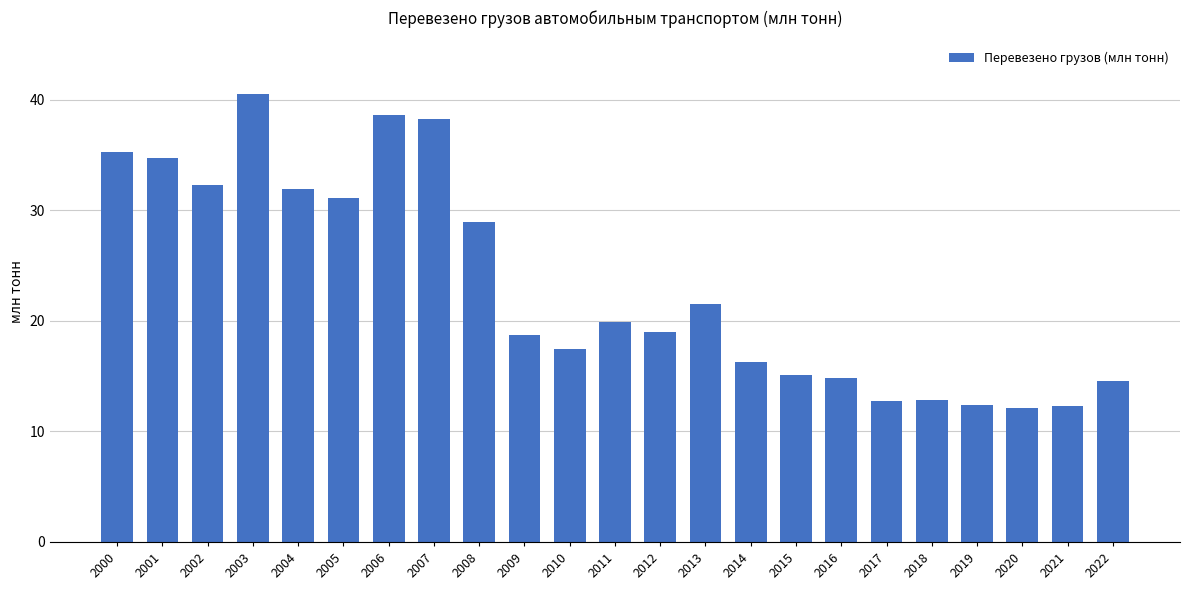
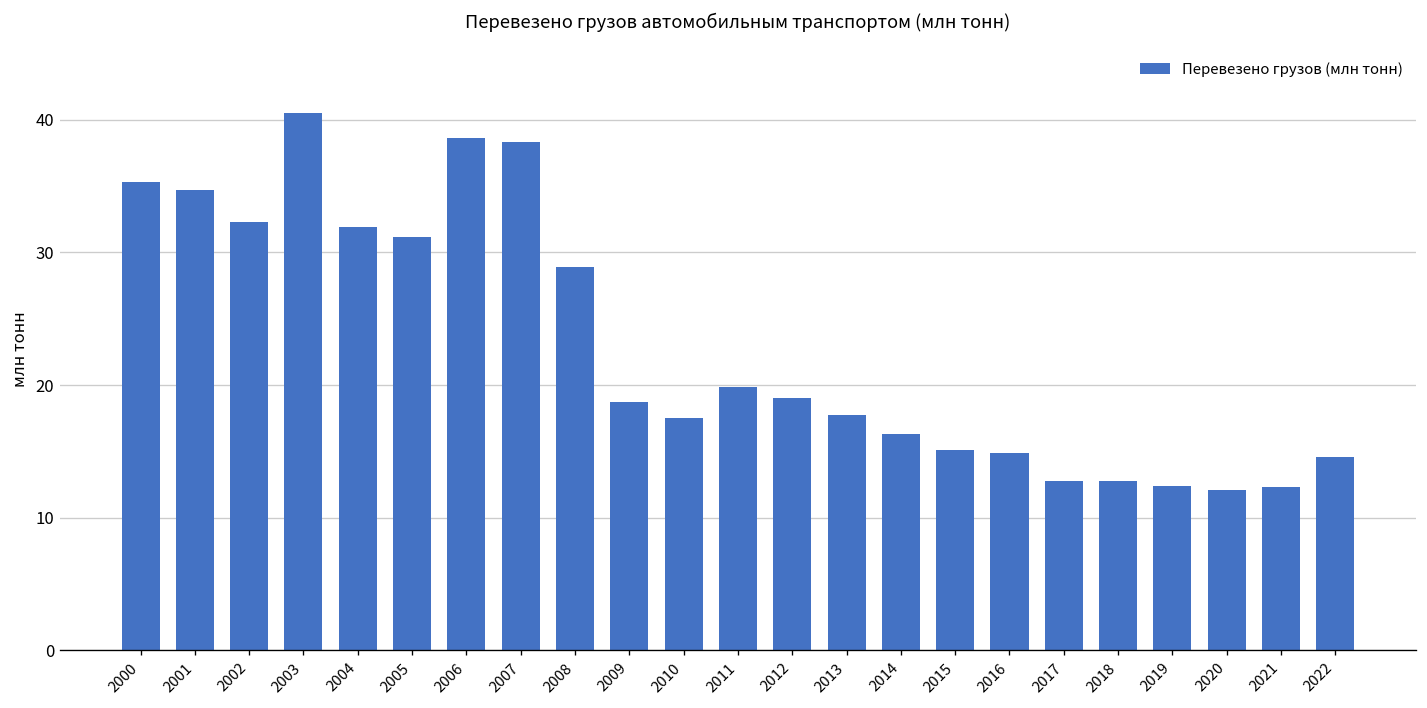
2013: 21.6 -> 17.7
